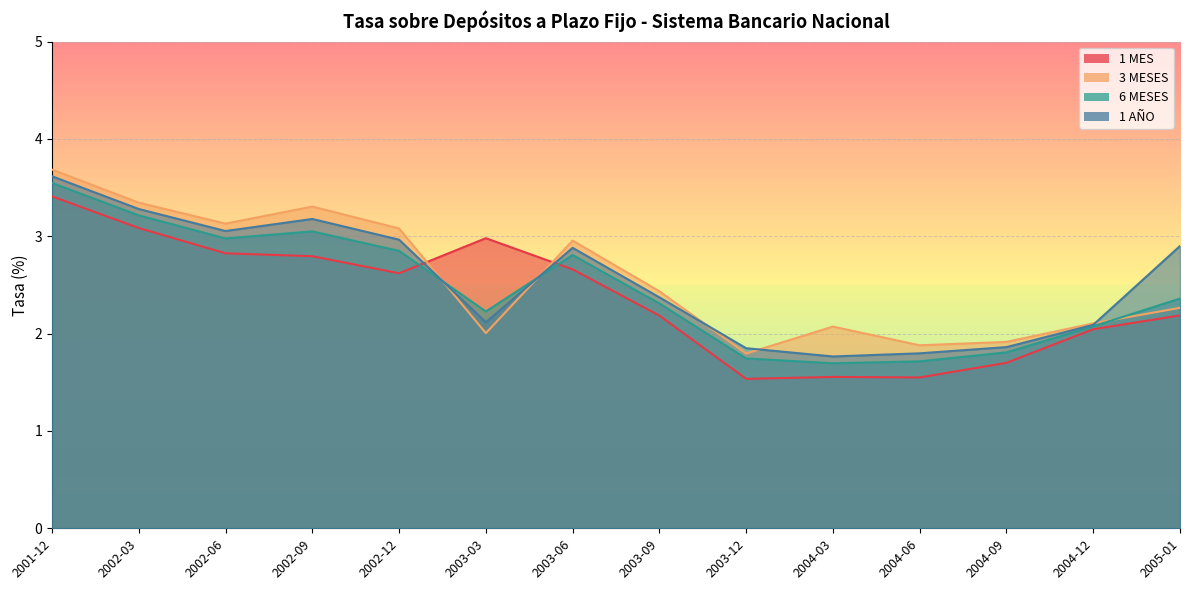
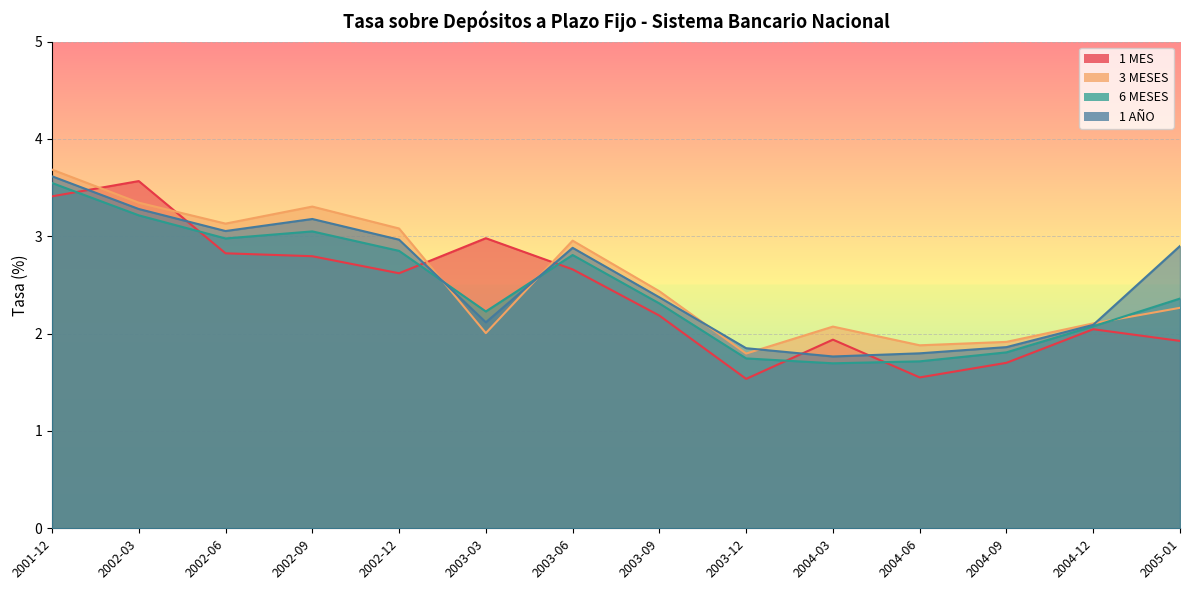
1 MES, 2002-03: 3.1 -> 3.6
1 MES, 2004-03: 1.6 -> 1.9
1 MES, 2005-01: 2.2 -> 1.9
